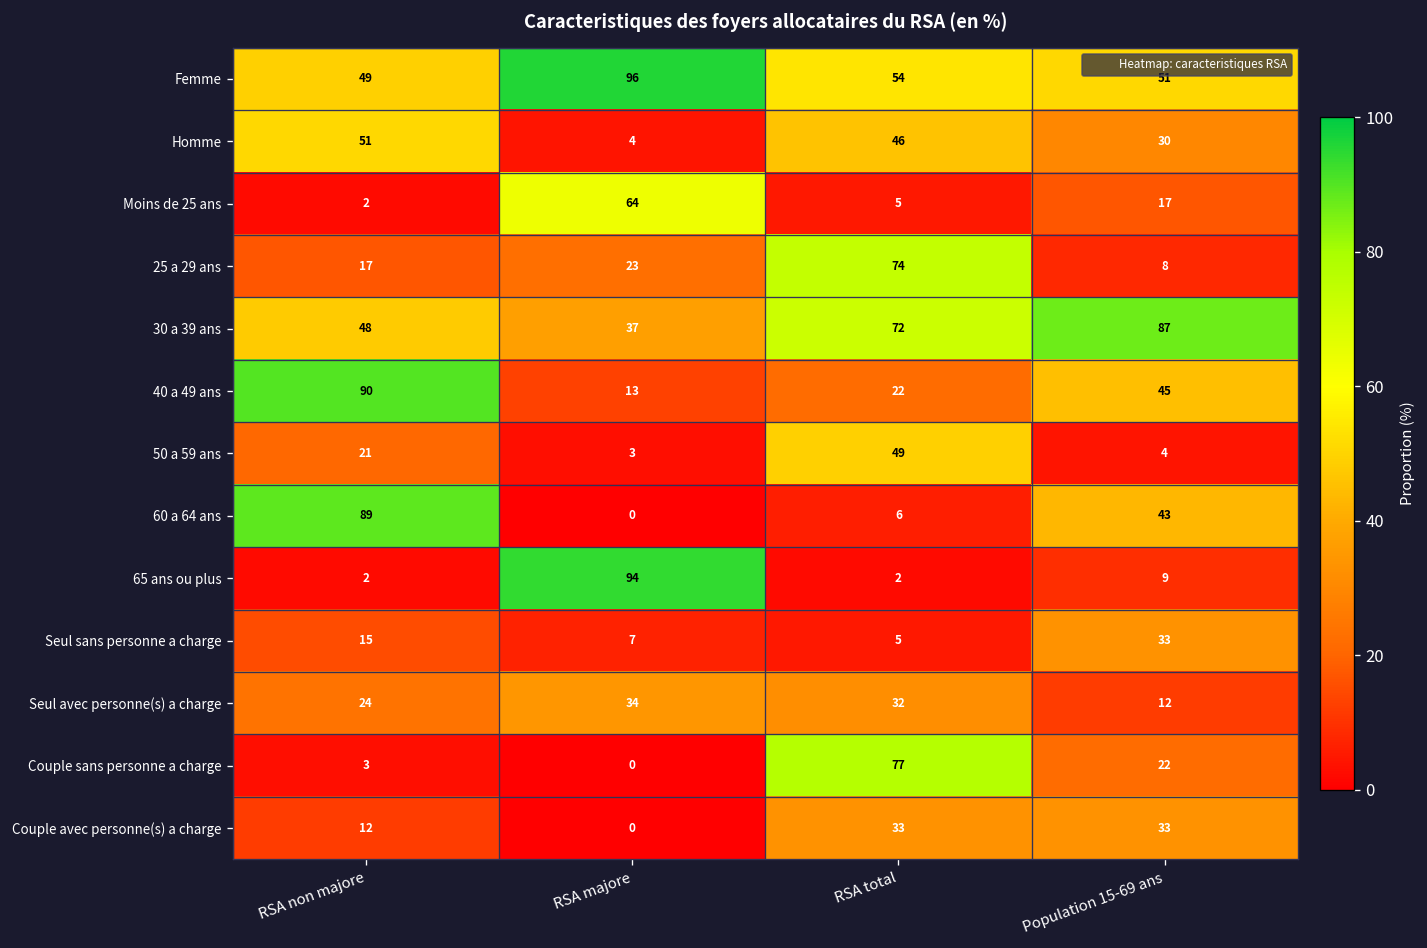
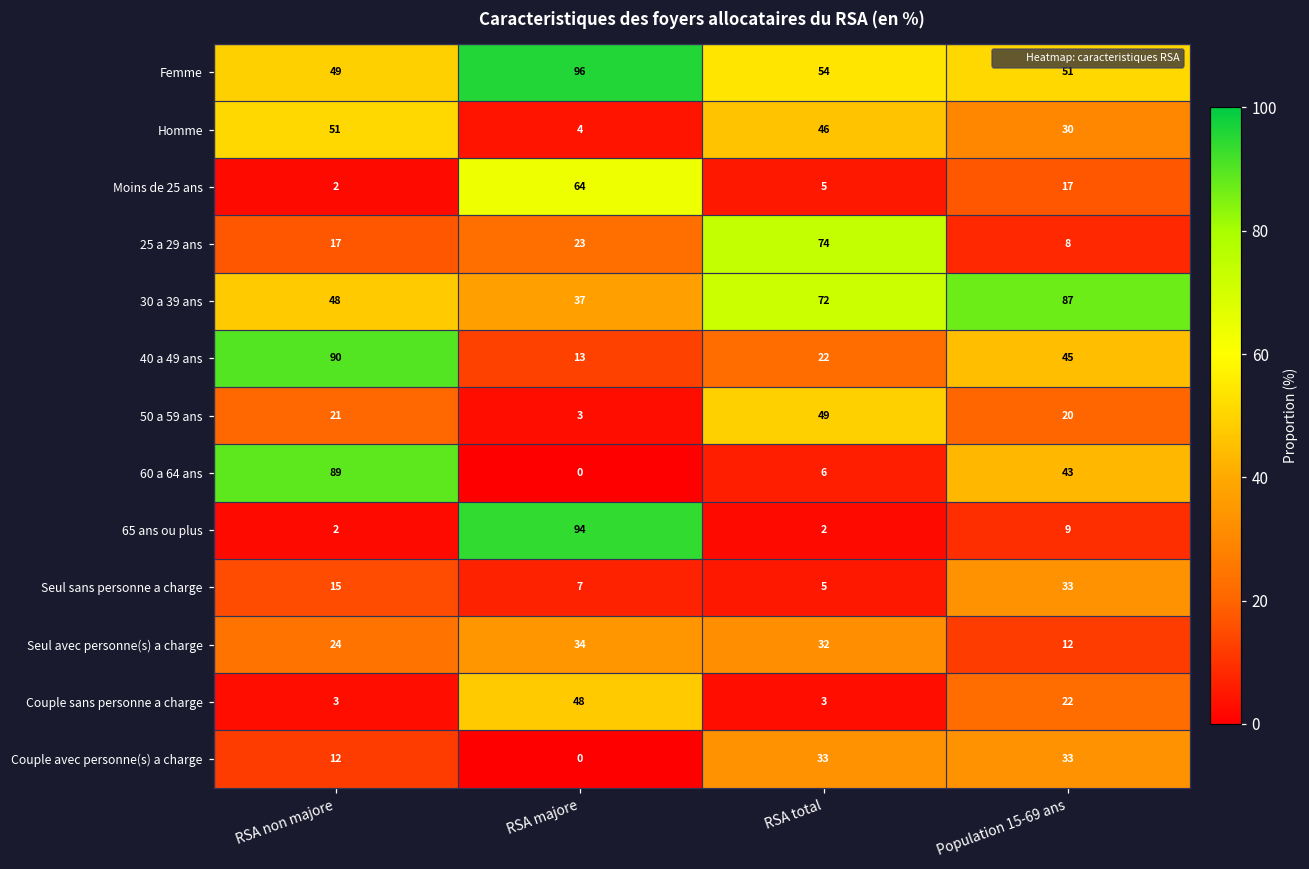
50 a 59 ans, Population 15-69 ans: 4 -> 20
Couple sans personne a charge, RSA majore: 0 -> 48
Couple sans personne a charge, RSA total: 77 -> 3
